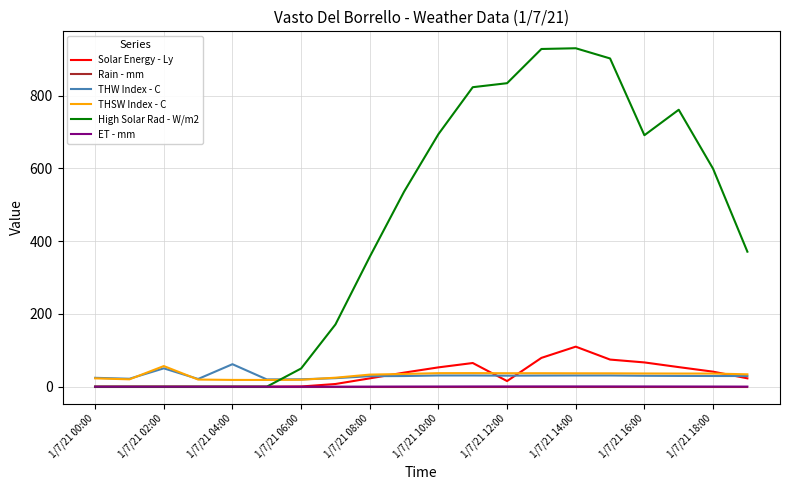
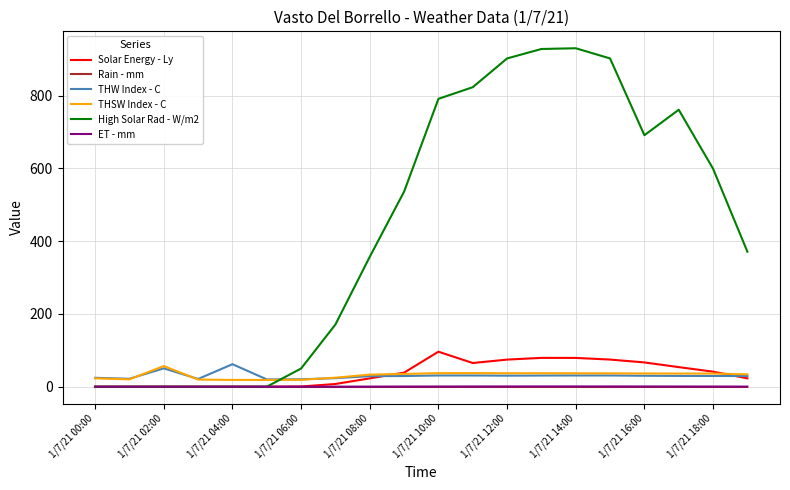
Solar Energy - Ly, 1/7/21 10:00: 50 -> 100
High Solar Rad - W/m2, 1/7/21 10:00: 690 -> 790
Solar Energy - Ly, 1/7/21 12:00: 20 -> 70
High Solar Rad - W/m2, 1/7/21 12:00: 830 -> 900
Solar Energy - Ly, 1/7/21 14:00: 110 -> 80
